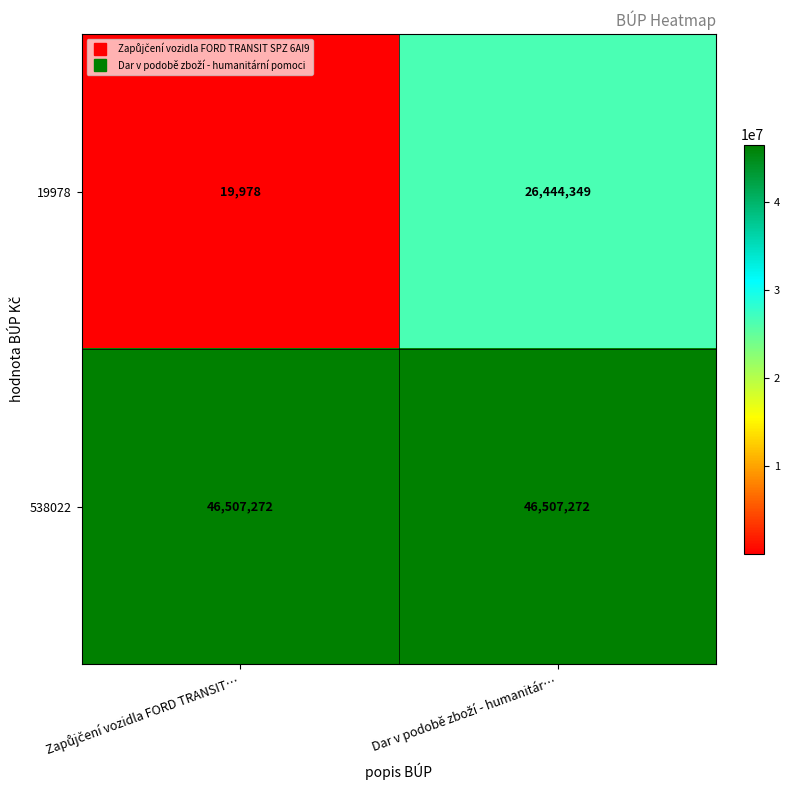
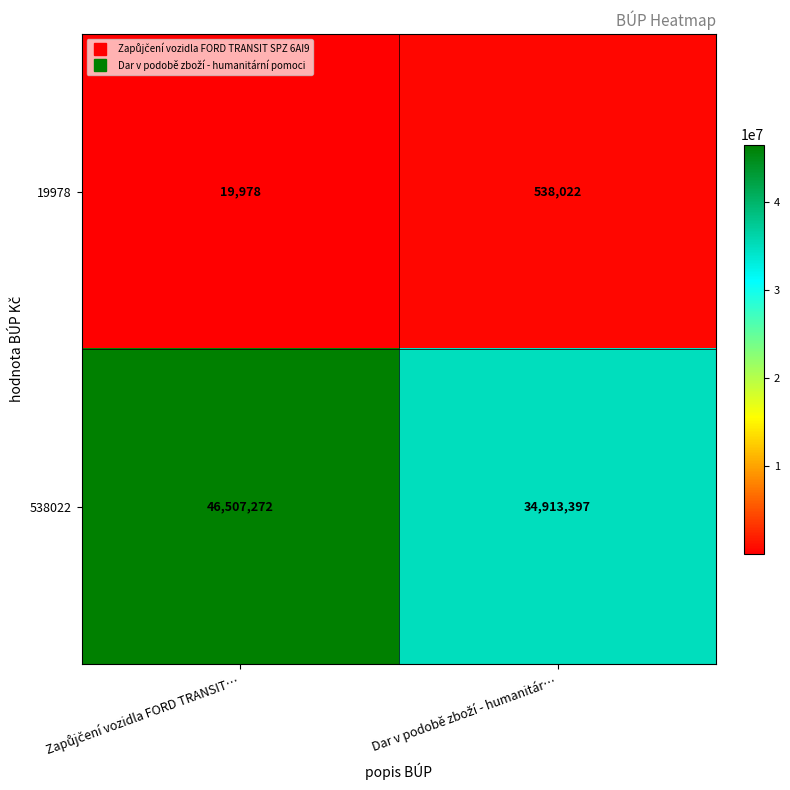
19978, Dar v podobě zboží - humanitár…: 26,444,349 -> 538,022
538022, Dar v podobě zboží - humanitár…: 46,507,272 -> 34,913,397
